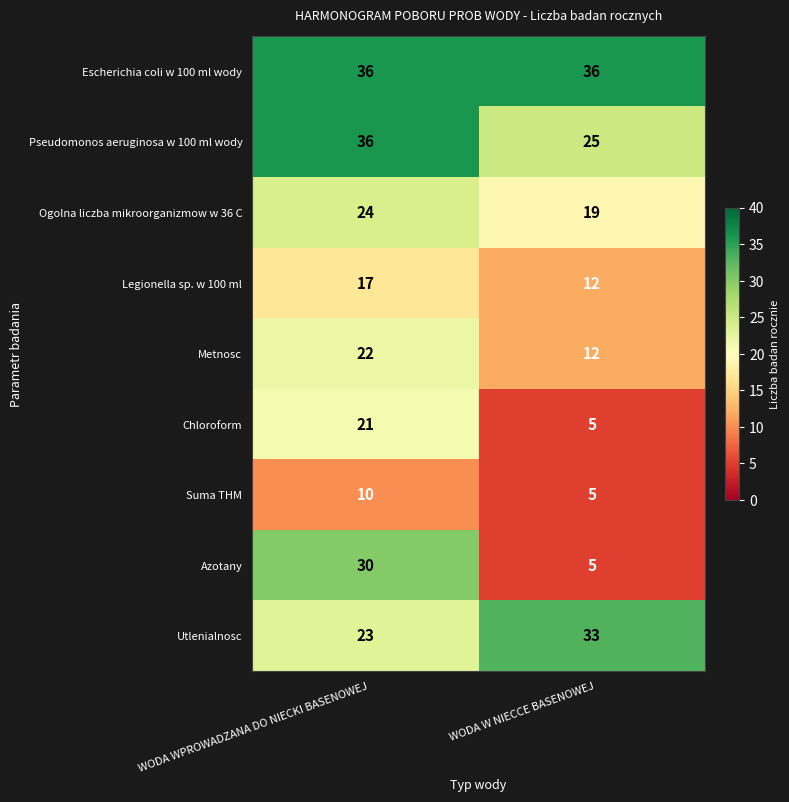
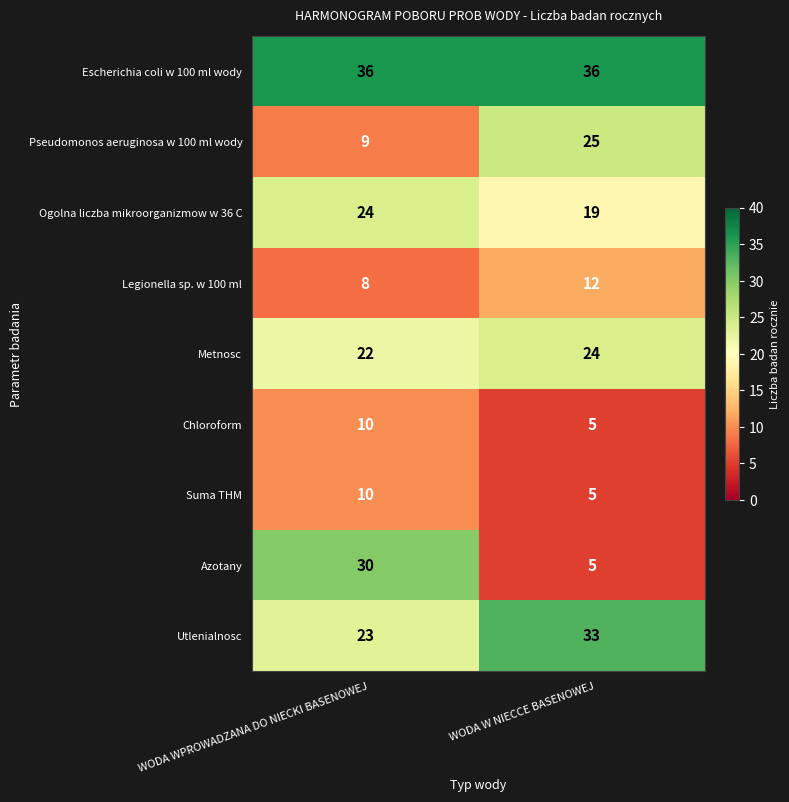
Pseudomonos aeruginosa w 100 ml wody, WODA WPROWADZANA DO NIECKI BASENOWEJ: 36 -> 9
Legionella sp. w 100 ml, WODA WPROWADZANA DO NIECKI BASENOWEJ: 17 -> 8
Metnosc, WODA W NIECCE BASENOWEJ: 12 -> 24
Chloroform, WODA WPROWADZANA DO NIECKI BASENOWEJ: 21 -> 10
